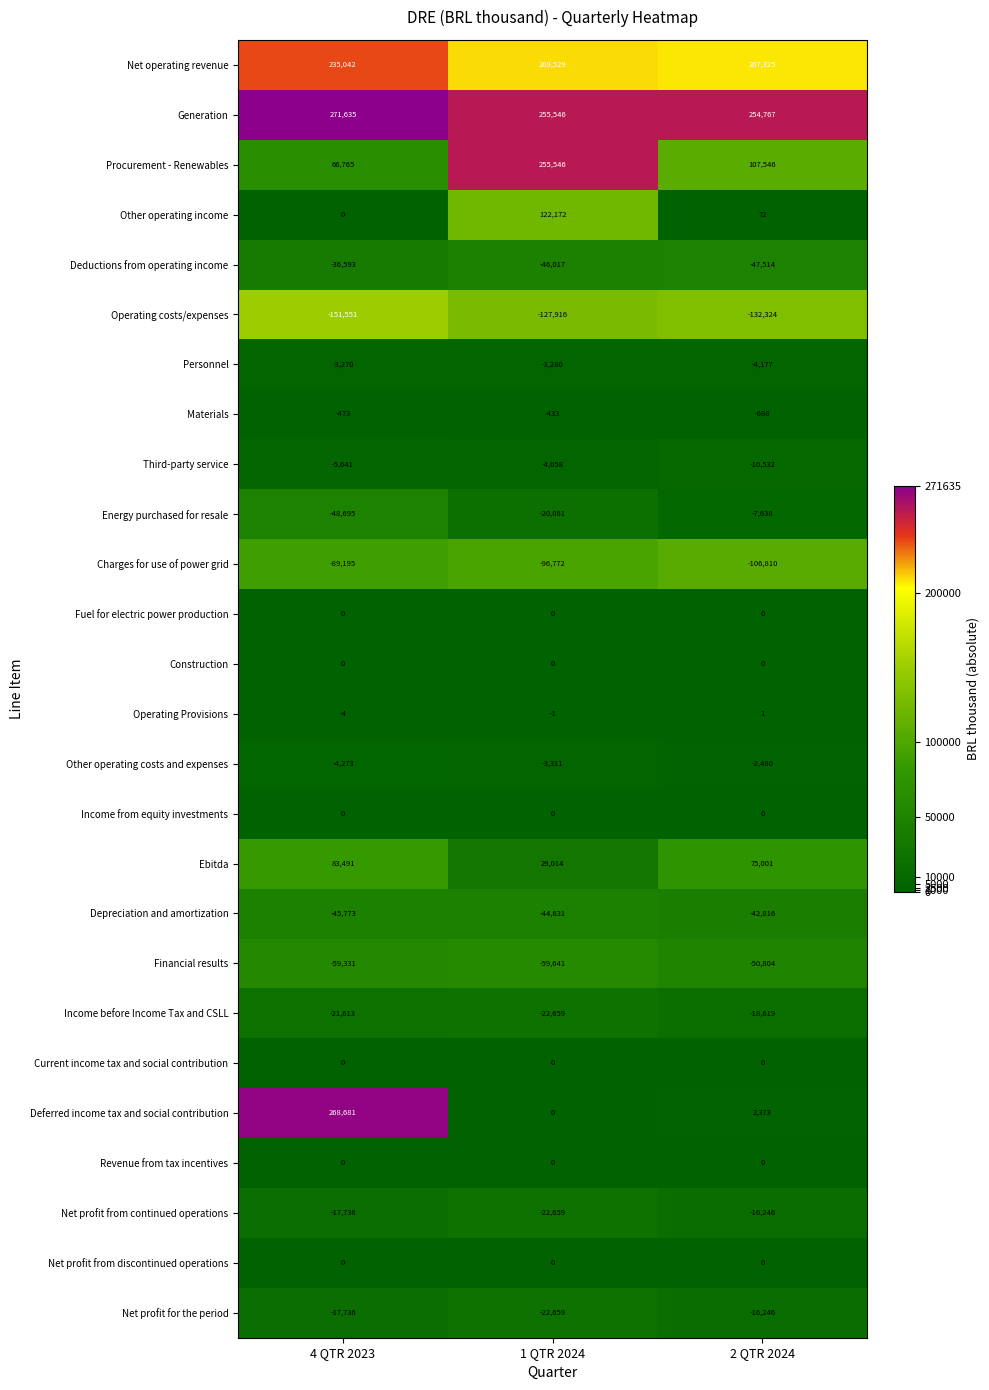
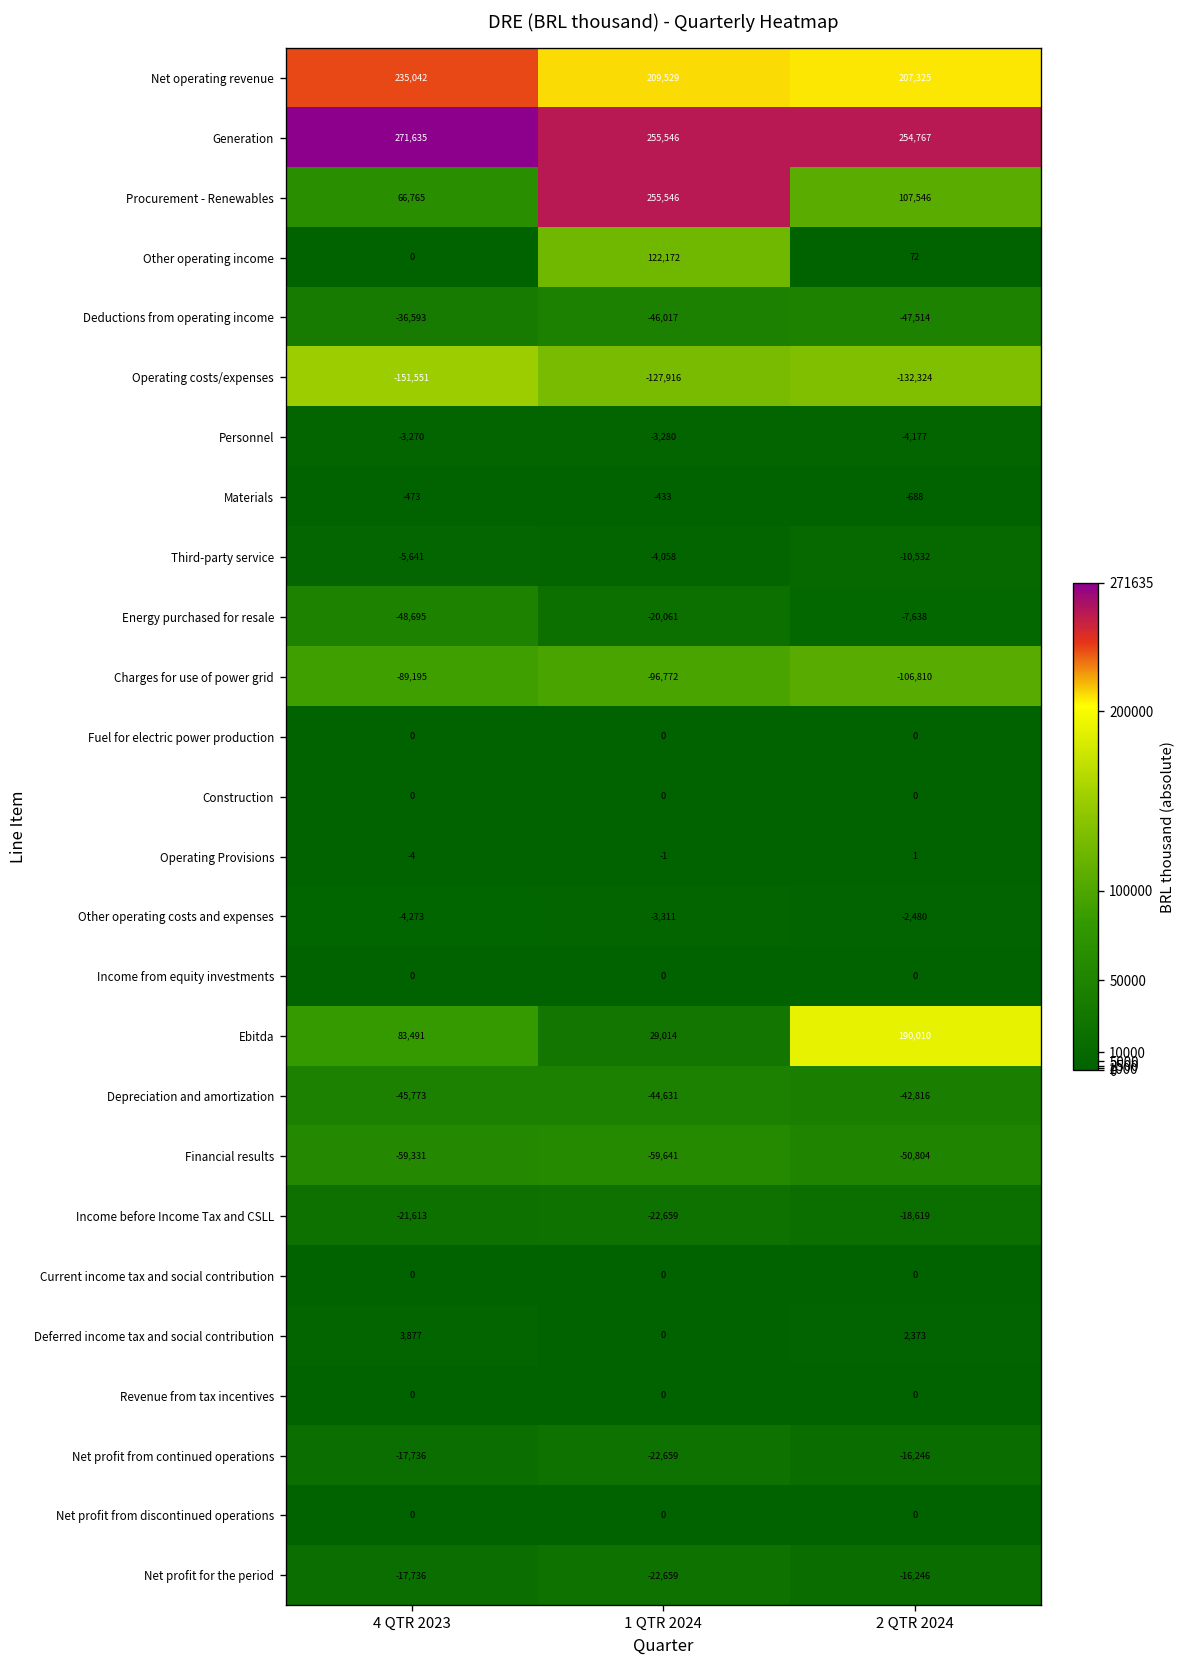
Ebitda, 2 QTR 2024: 75,001 -> 190,010
Deferred income tax and social contribution, 4 QTR 2023: 268,681 -> 3,877
